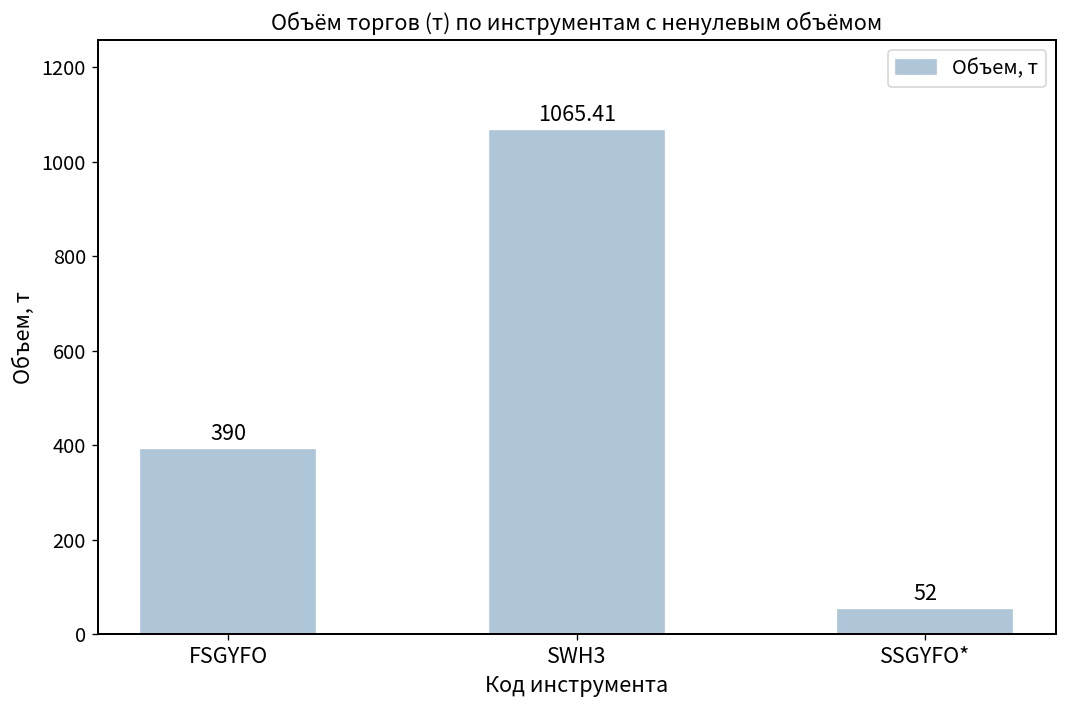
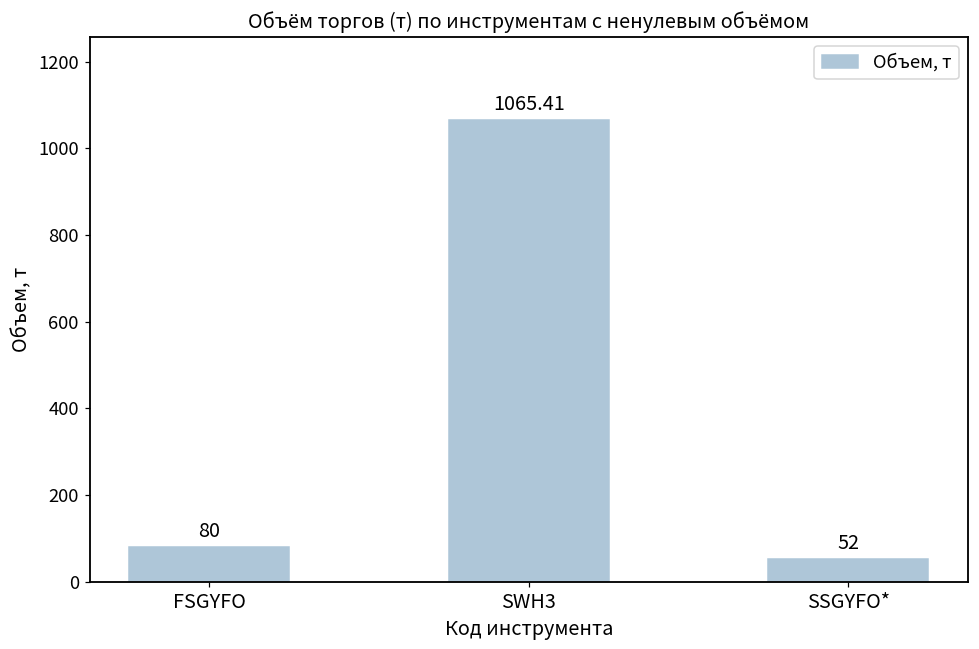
FSGYFO: 390 -> 80
